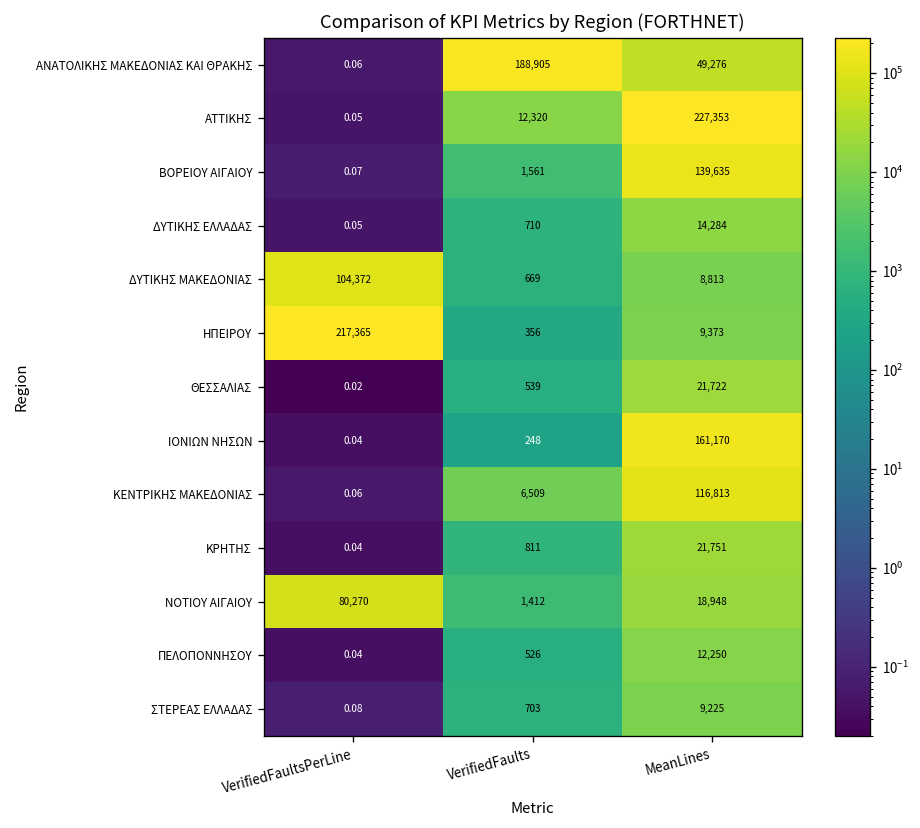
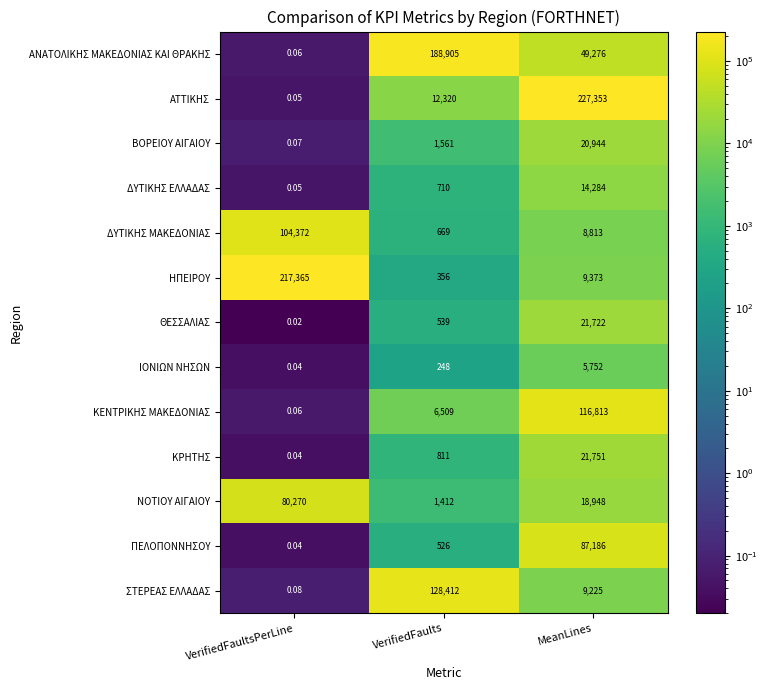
ΒΟΡΕΙΟΥ ΑΙΓΑΙΟΥ, MeanLines: 139,635 -> 20,944
ΙΟΝΙΩΝ ΝΗΣΩΝ, MeanLines: 161,170 -> 5,752
ΠΕΛΟΠΟΝΝΗΣΟΥ, MeanLines: 12,250 -> 87,186
ΣΤΕΡΕΑΣ ΕΛΛΑΔΑΣ, VerifiedFaults: 703 -> 128,412
